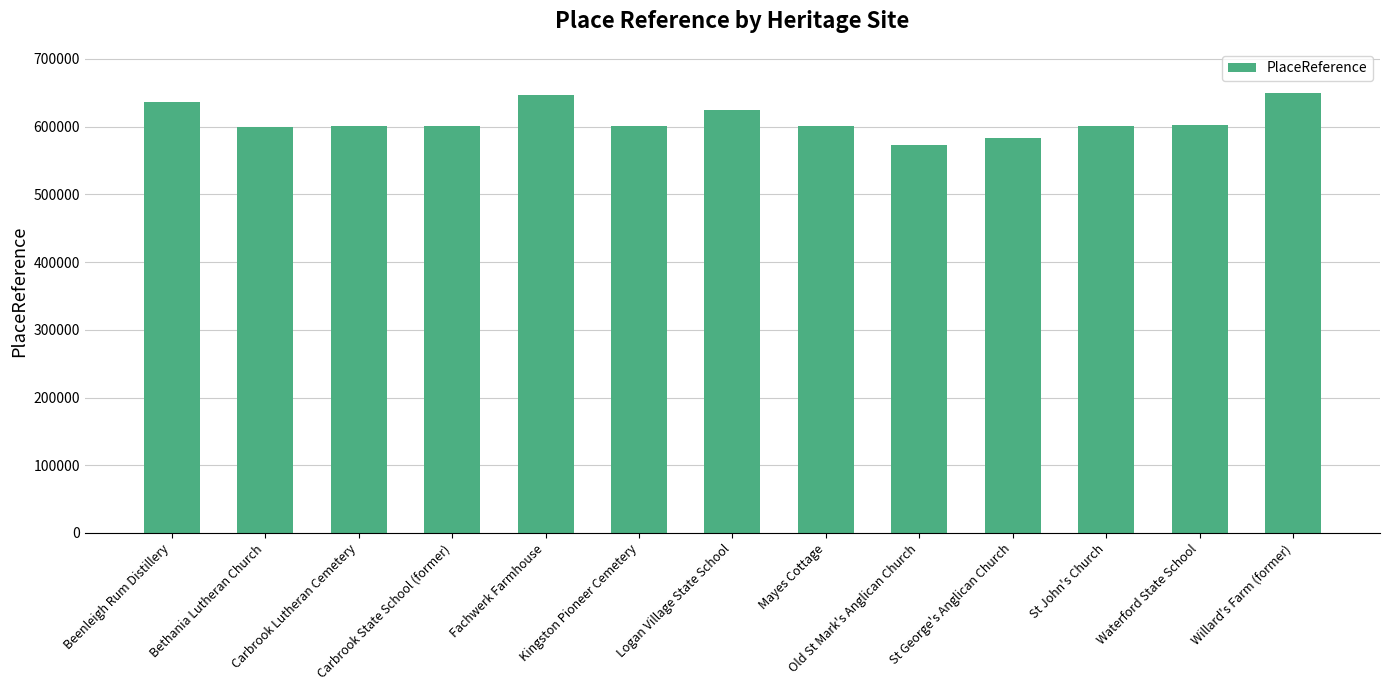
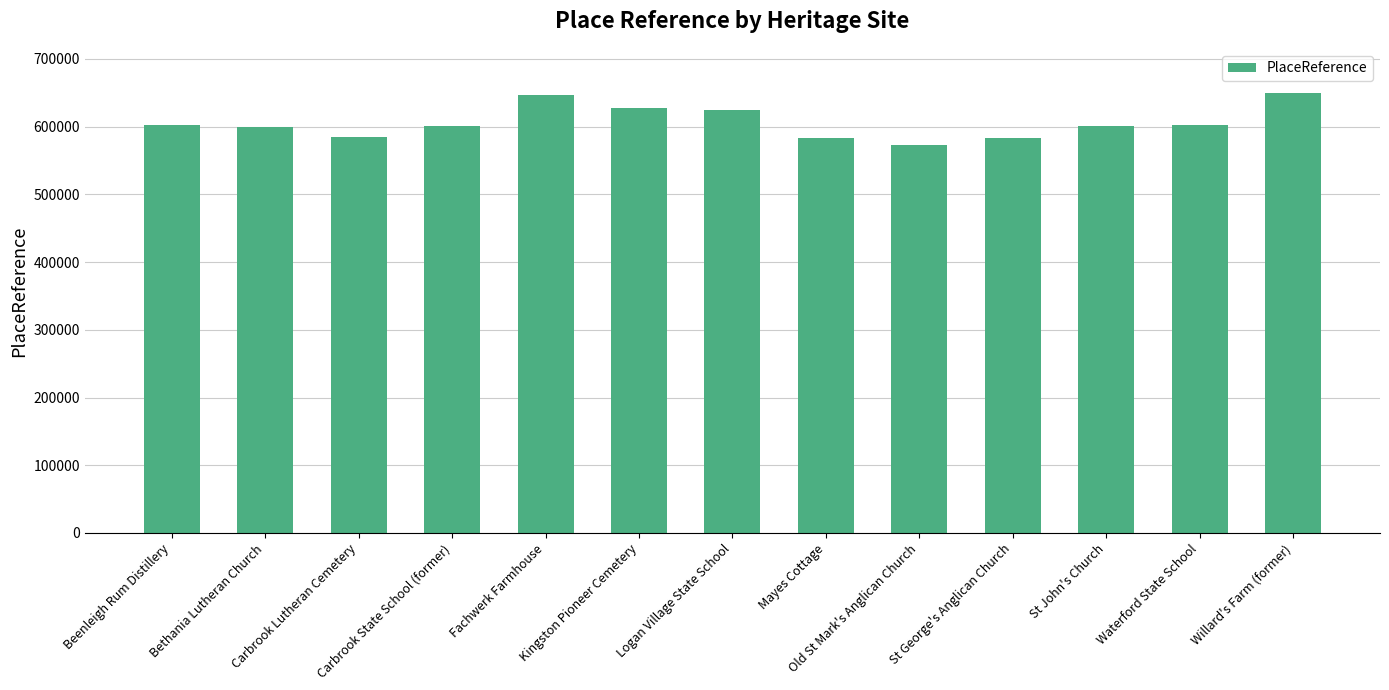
Beenleigh Rum Distillery: 640000 -> 600000
Carbrook Lutheran Cemetery: 600000 -> 580000
Kingston Pioneer Cemetery: 600000 -> 630000
Mayes Cottage: 600000 -> 580000
